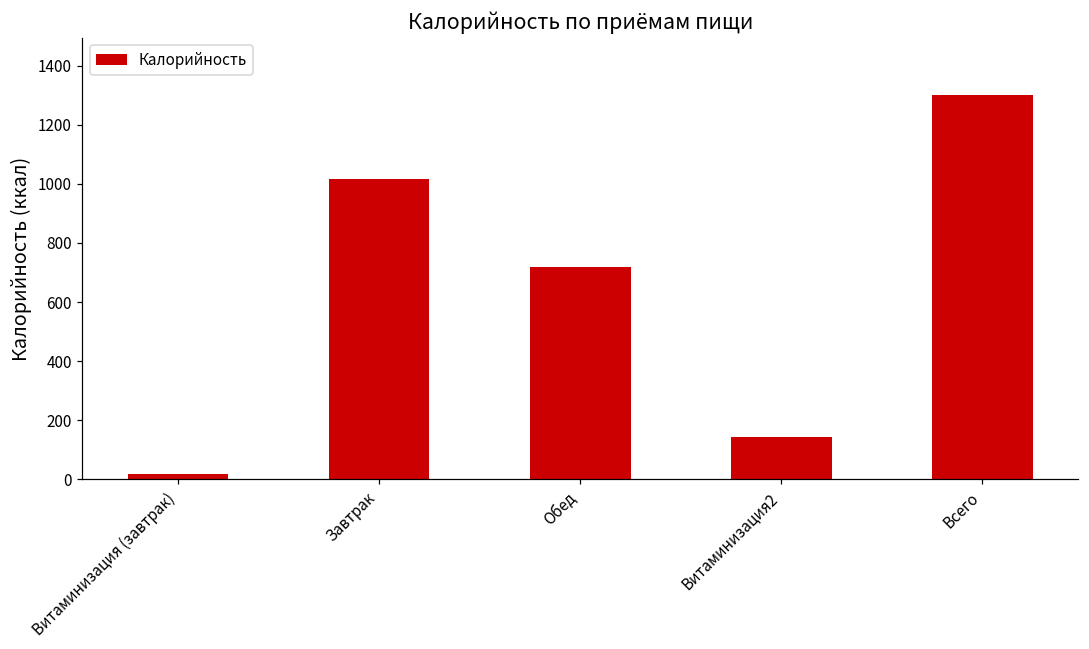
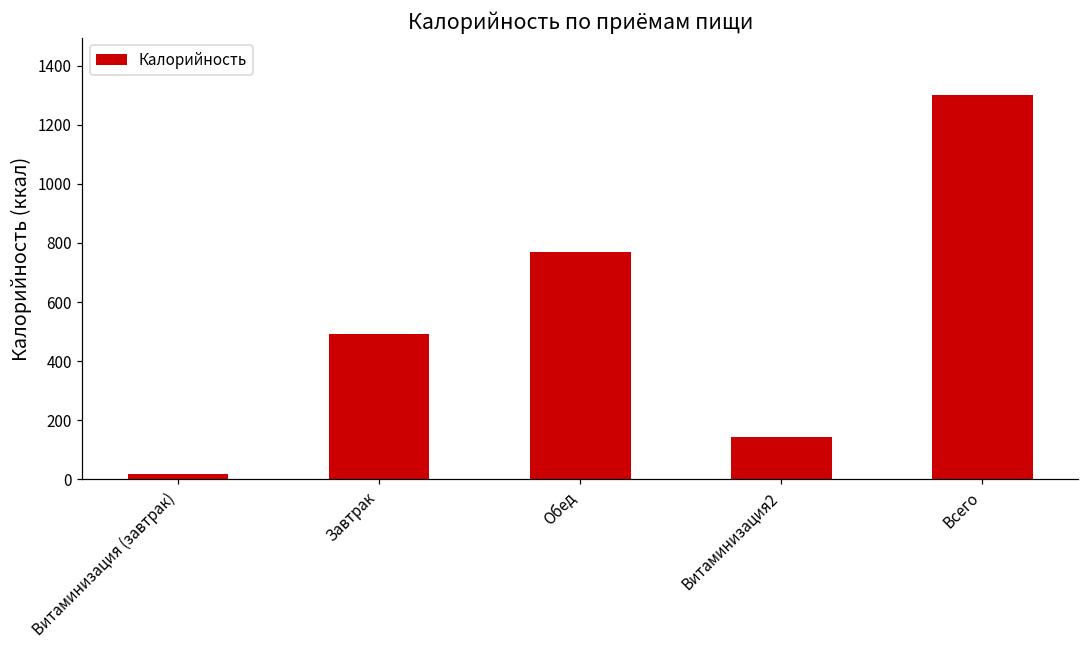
Завтрак: 1020 -> 490
Обед: 720 -> 770
